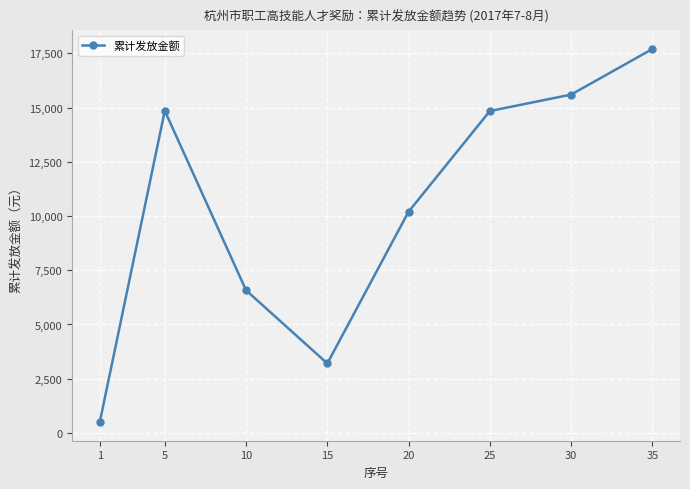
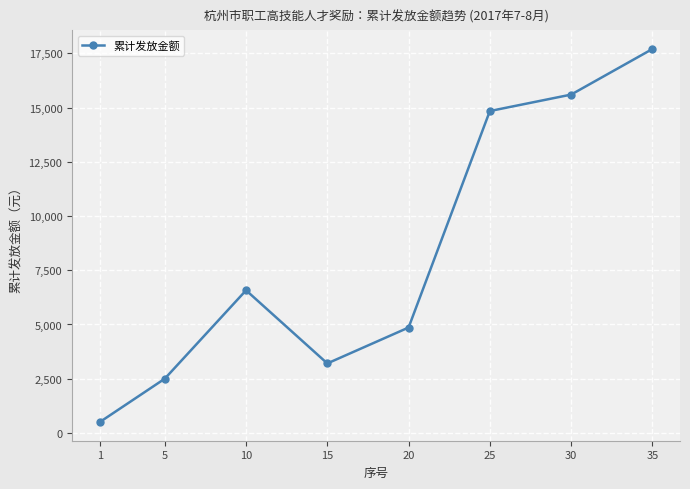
5: 14,900 -> 2,500
20: 10,200 -> 4,900
